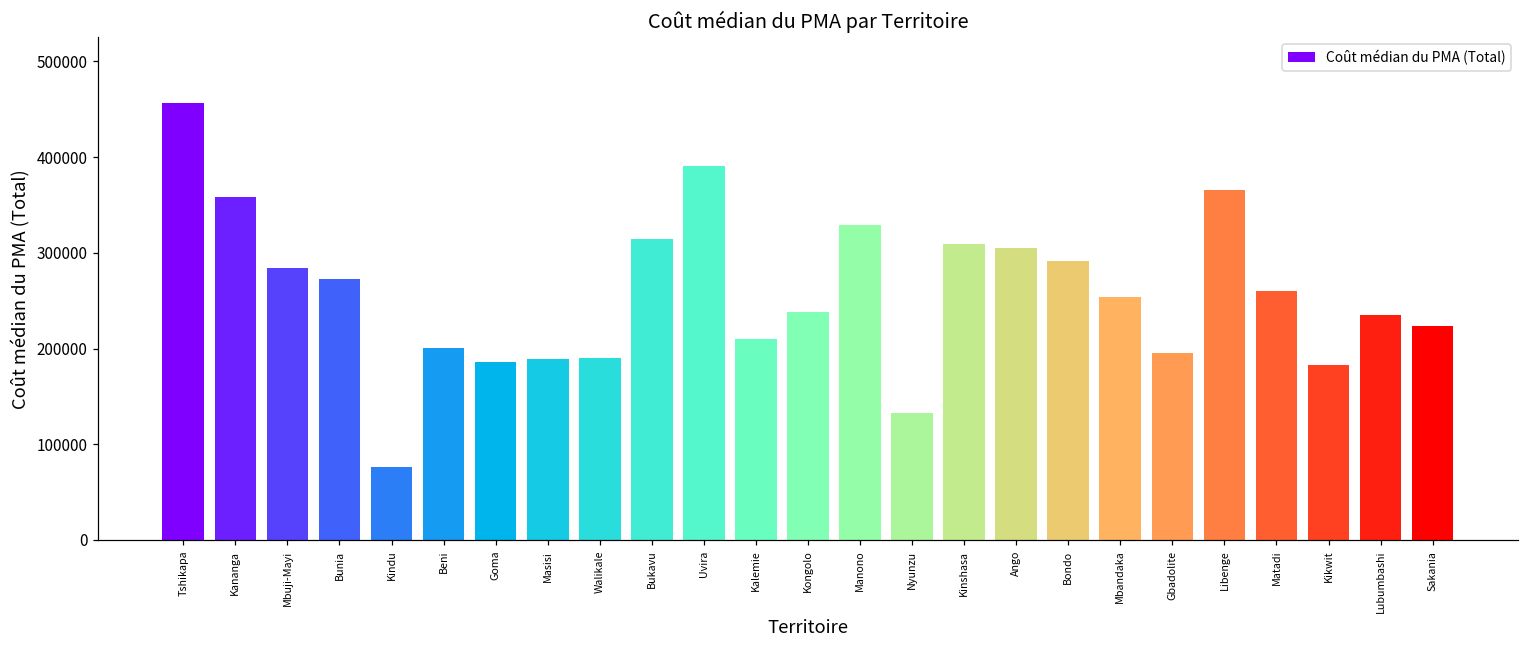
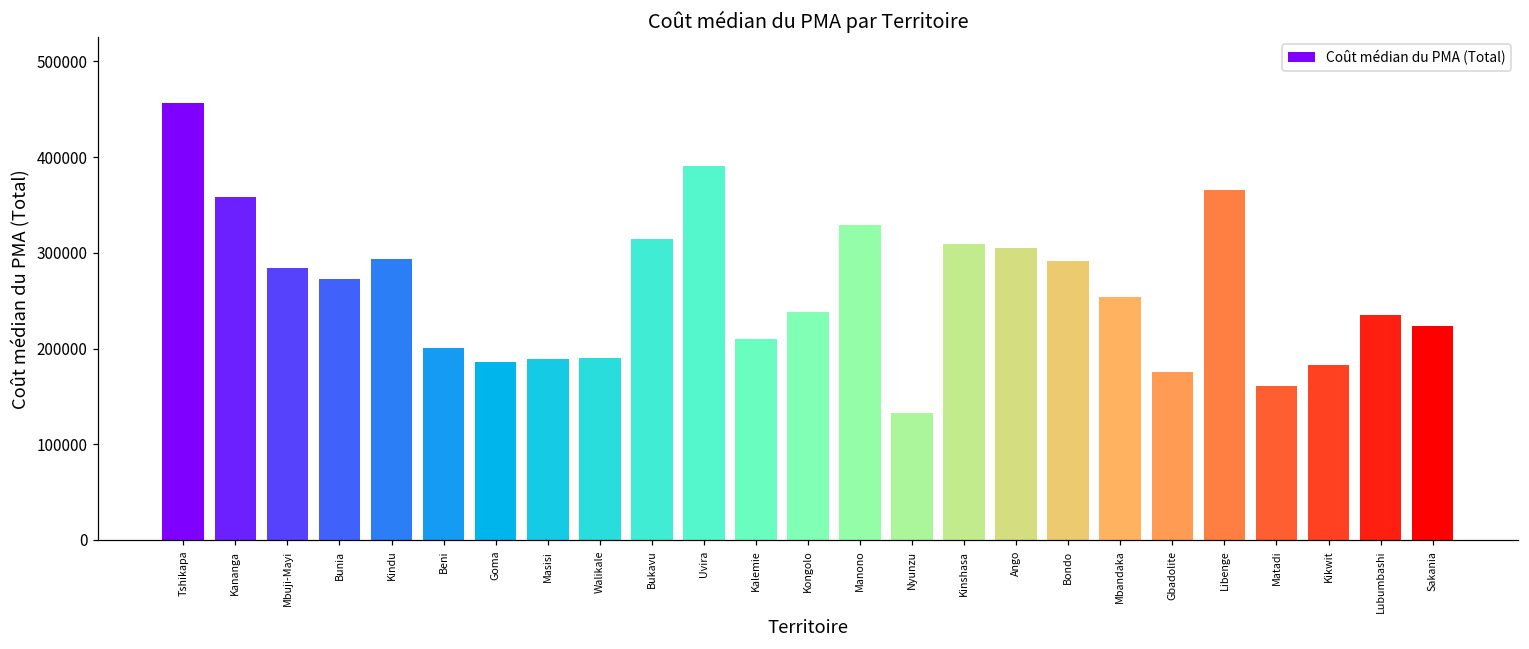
Kindu: 80000 -> 290000
Gbadolite: 200000 -> 180000
Matadi: 260000 -> 160000
